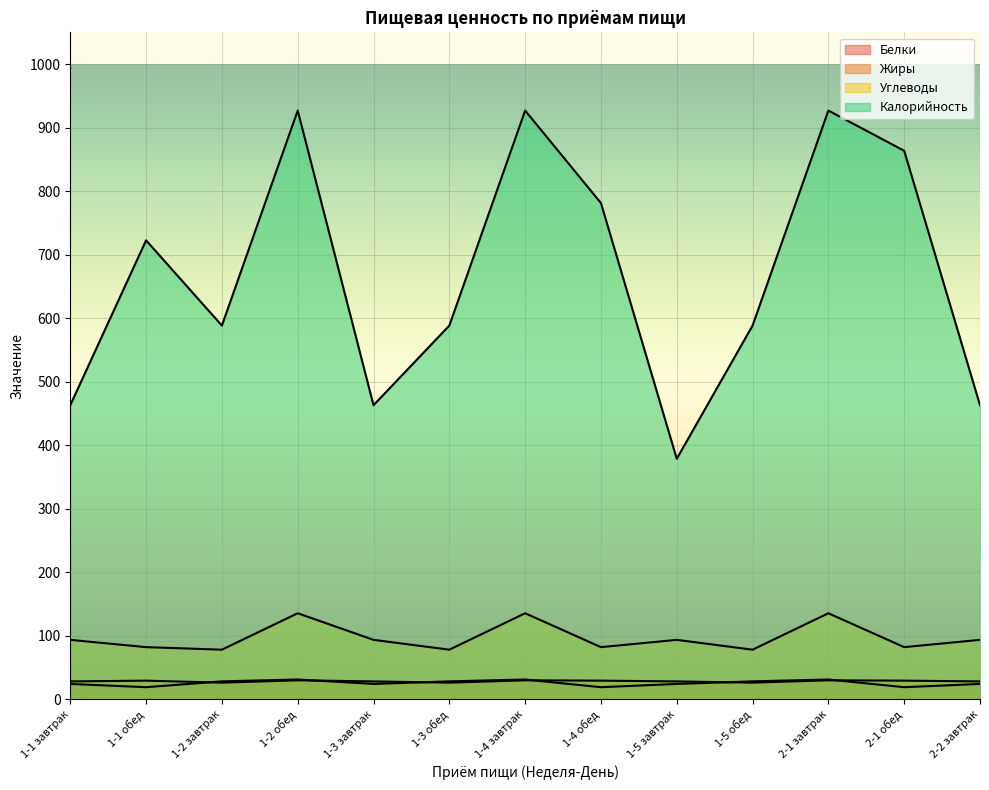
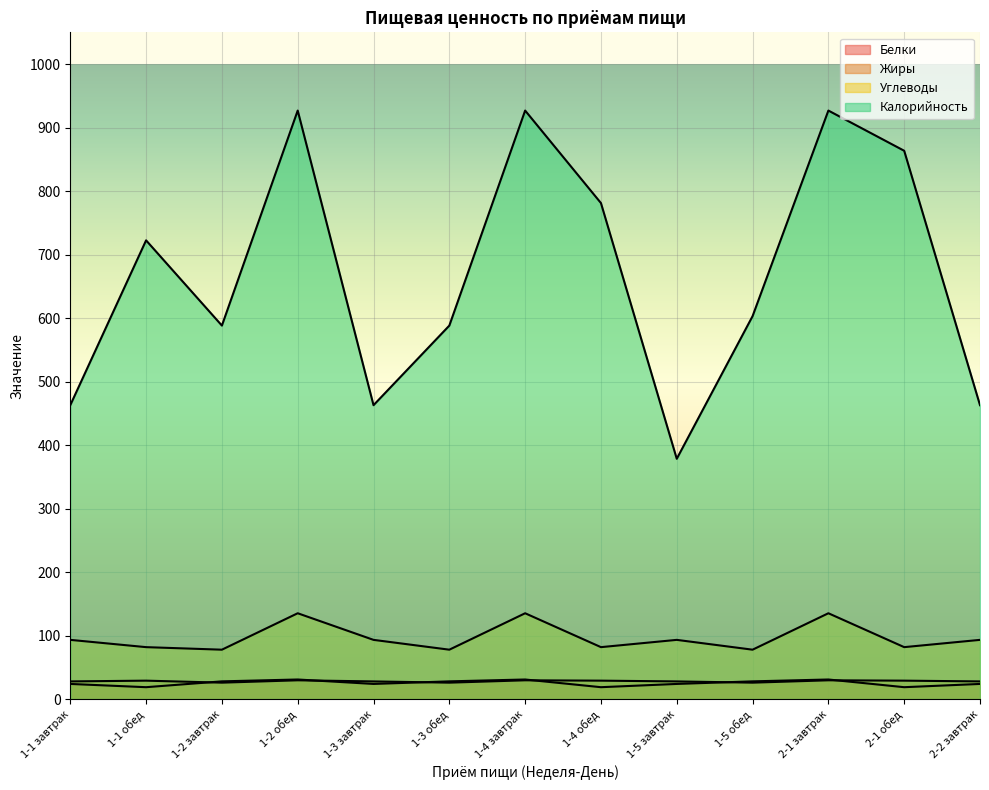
Калорийность, 1-5 обед: 590 -> 600
